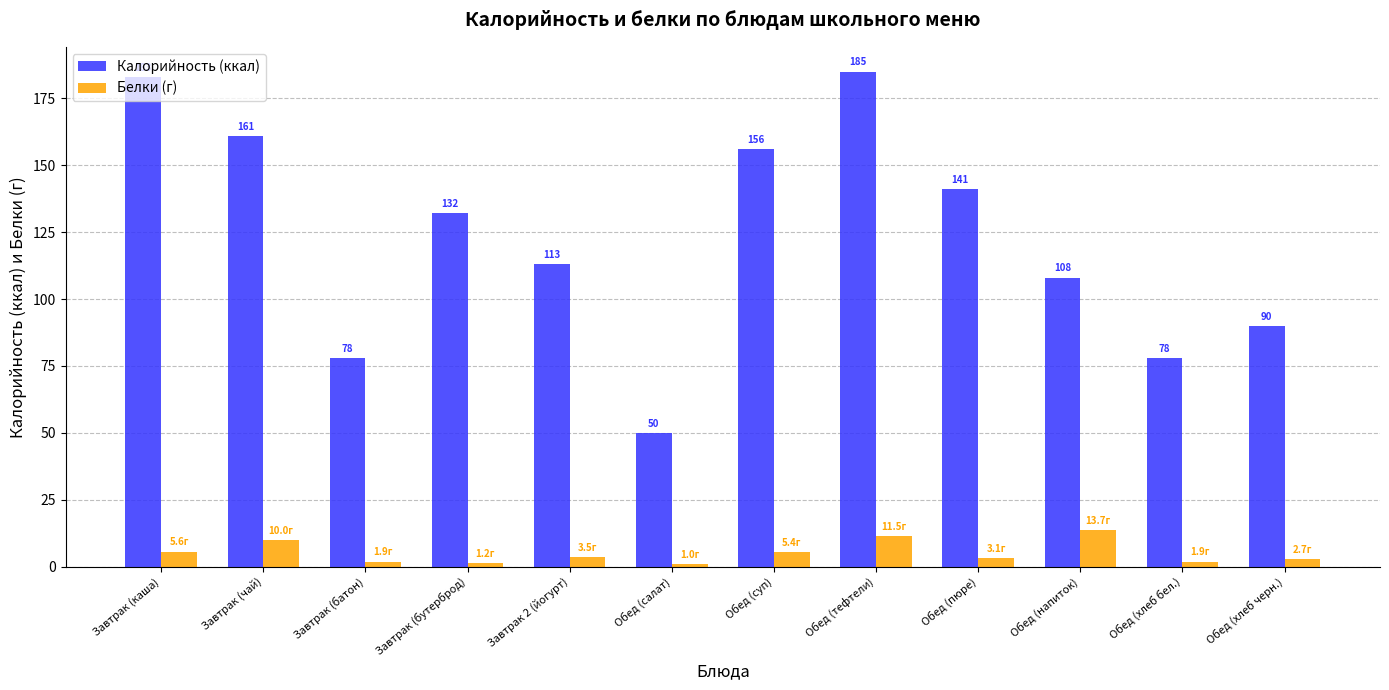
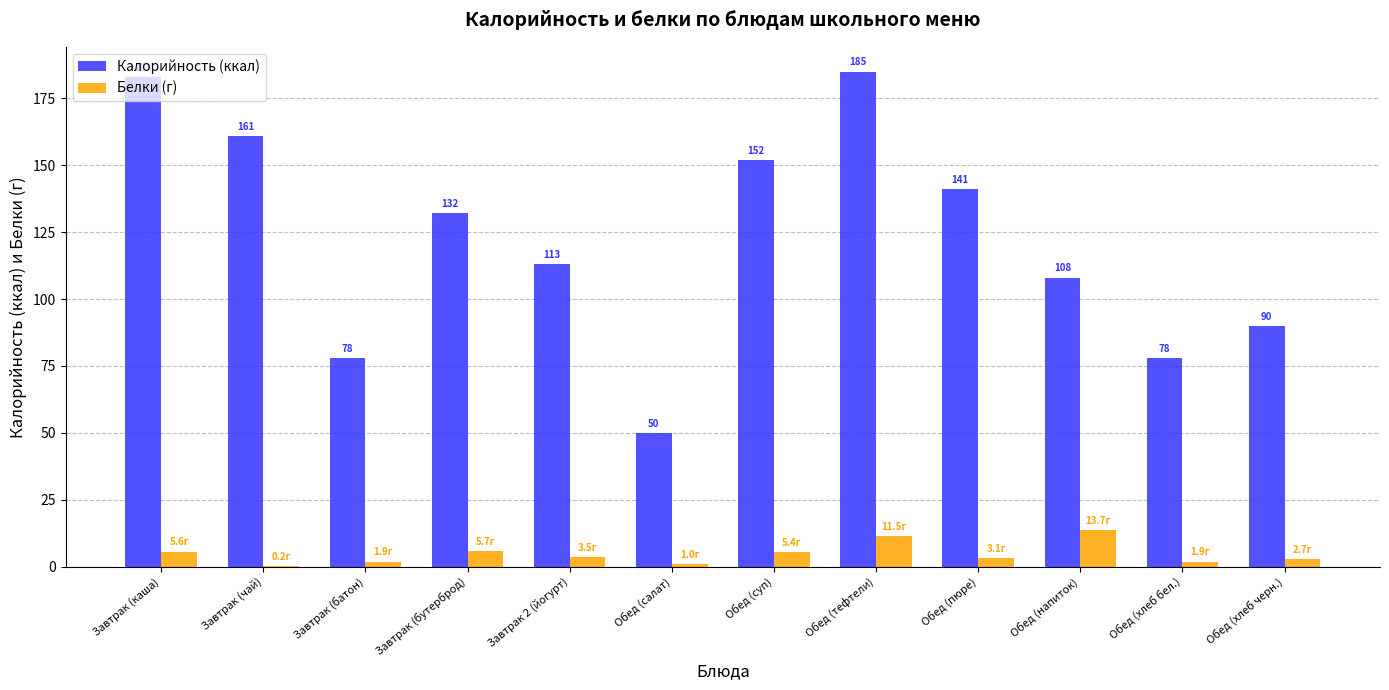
Белки (г), Завтрак (чай): 10.0г -> 0.2г
Белки (г), Завтрак (бутерброд): 1.2г -> 5.7г
Калорийность (ккал), Обед (суп): 156 -> 152
